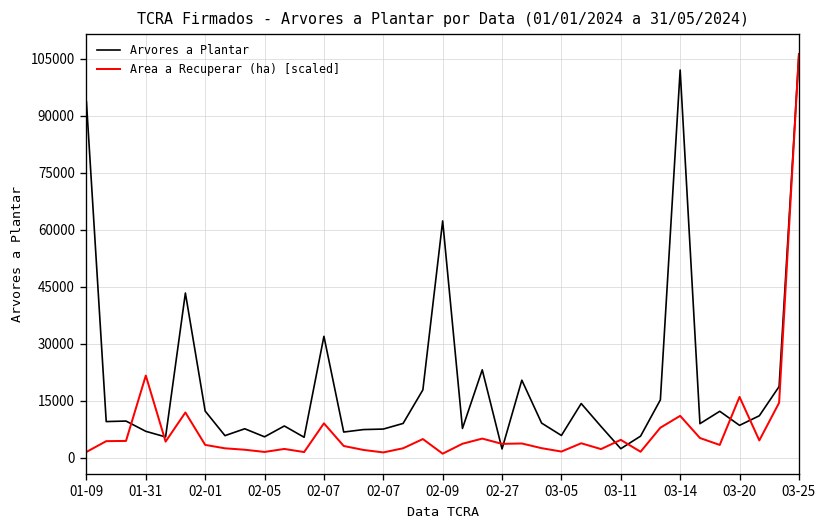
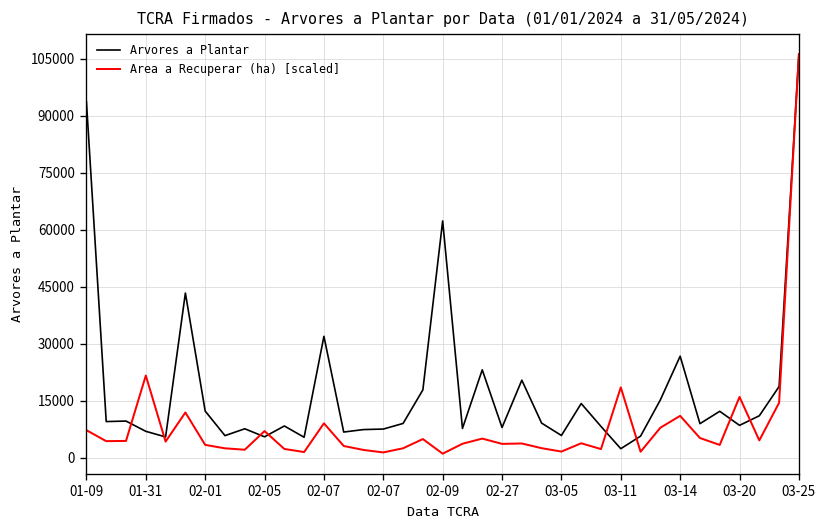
Area a Recuperar (ha) [scaled], 01-09: 2000 -> 7000
Area a Recuperar (ha) [scaled], 02-05: 2000 -> 7000
Arvores a Plantar, 02-27: 2000 -> 8000
Area a Recuperar (ha) [scaled], 03-11: 5000 -> 18000
Arvores a Plantar, 03-14: 102000 -> 27000
